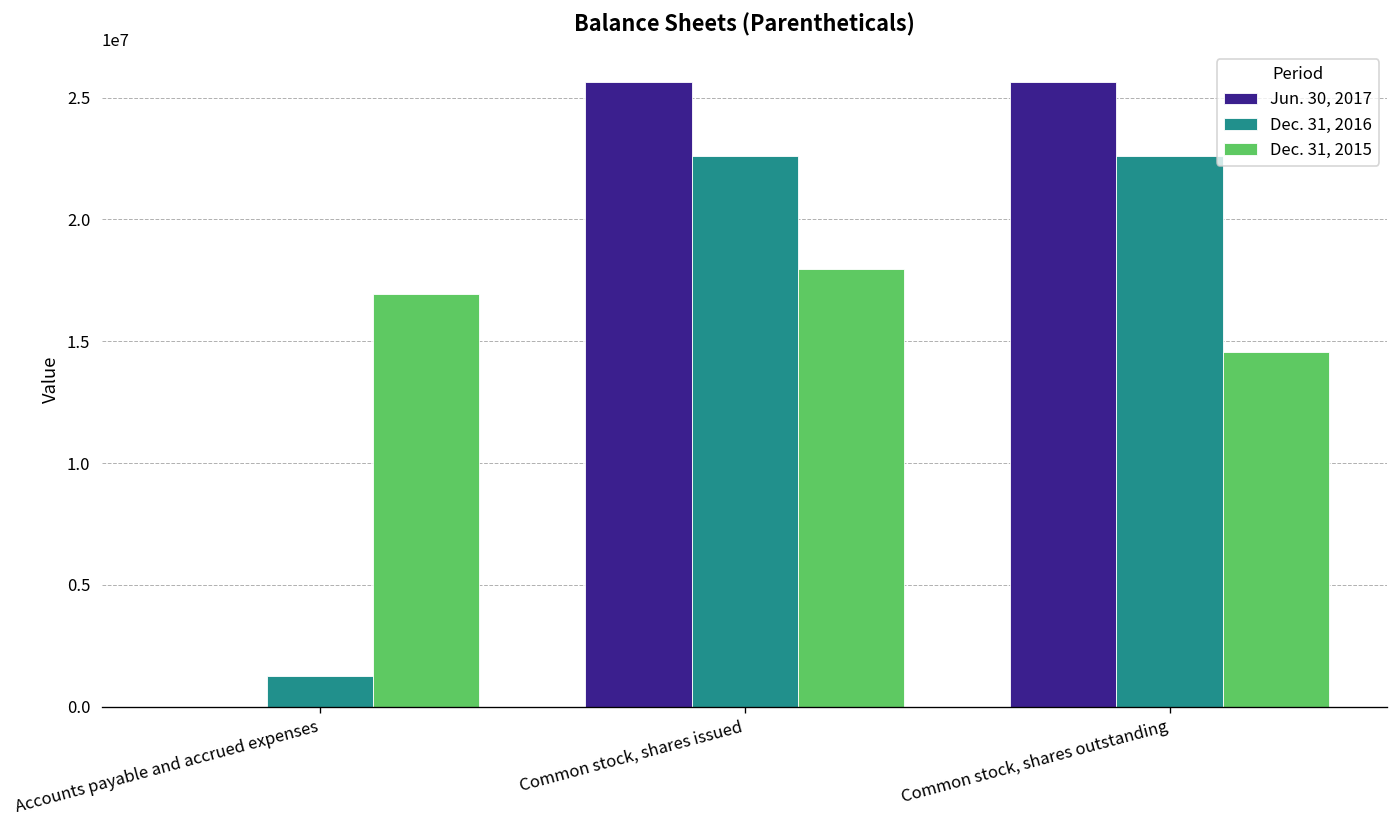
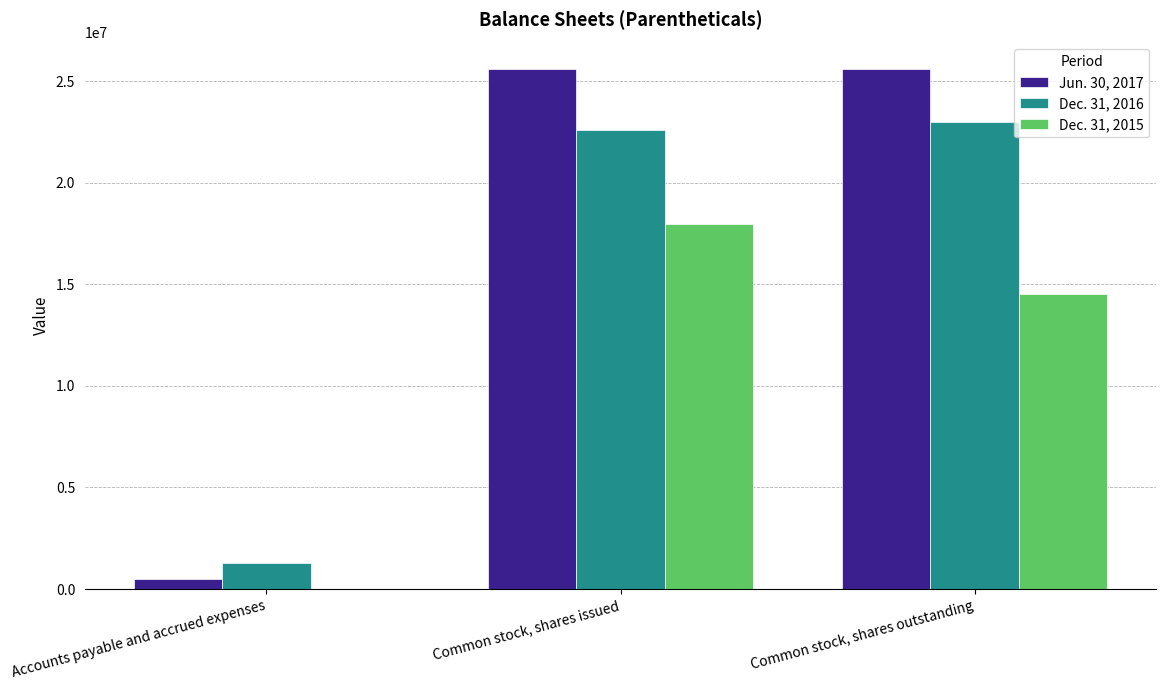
Jun. 30, 2017, Accounts payable and accrued expenses: 0 -> 500000
Dec. 31, 2015, Accounts payable and accrued expenses: 17000000 -> 0
Dec. 31, 2016, Common stock, shares outstanding: 22600000 -> 23000000
